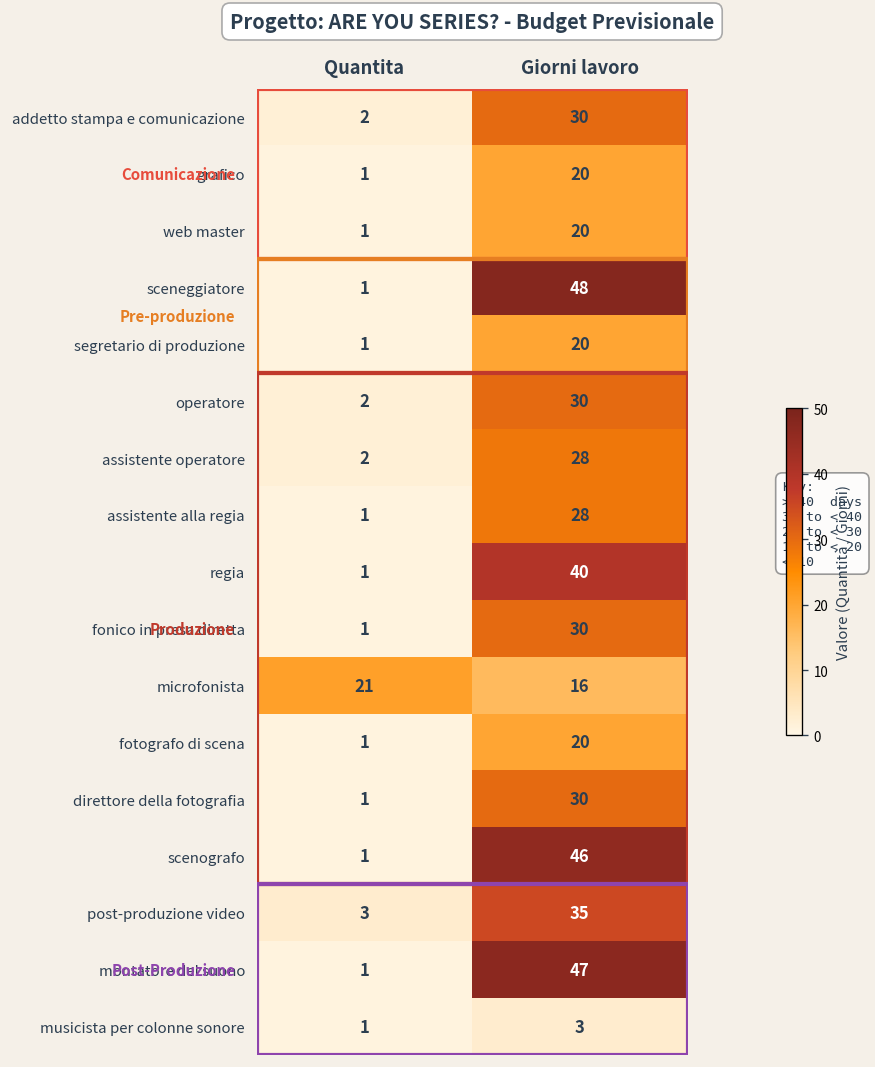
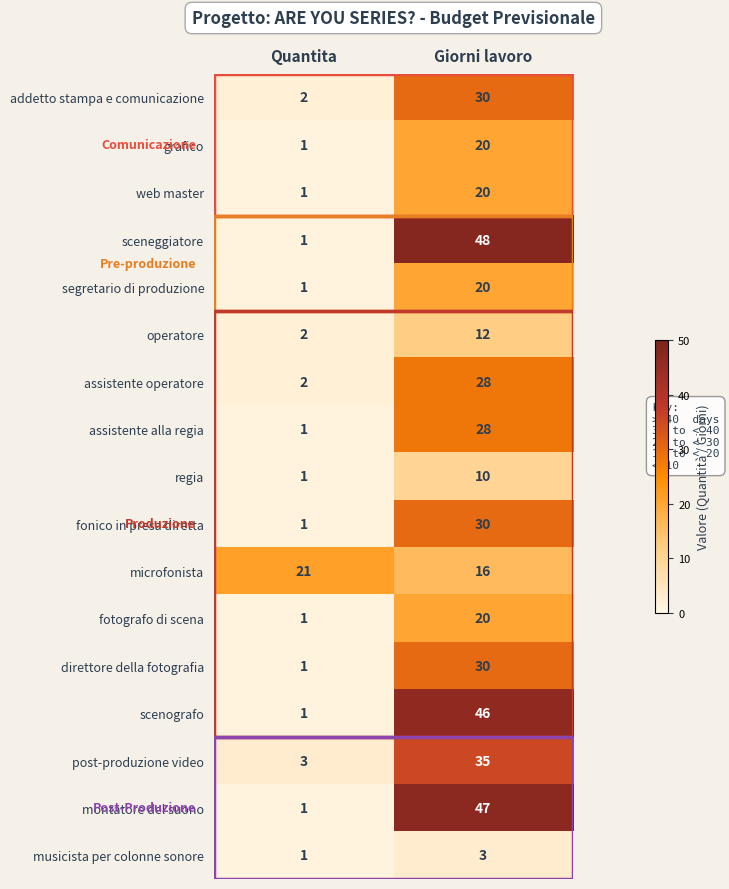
operatore, Giorni lavoro: 30 -> 12
regia, Giorni lavoro: 40 -> 10
